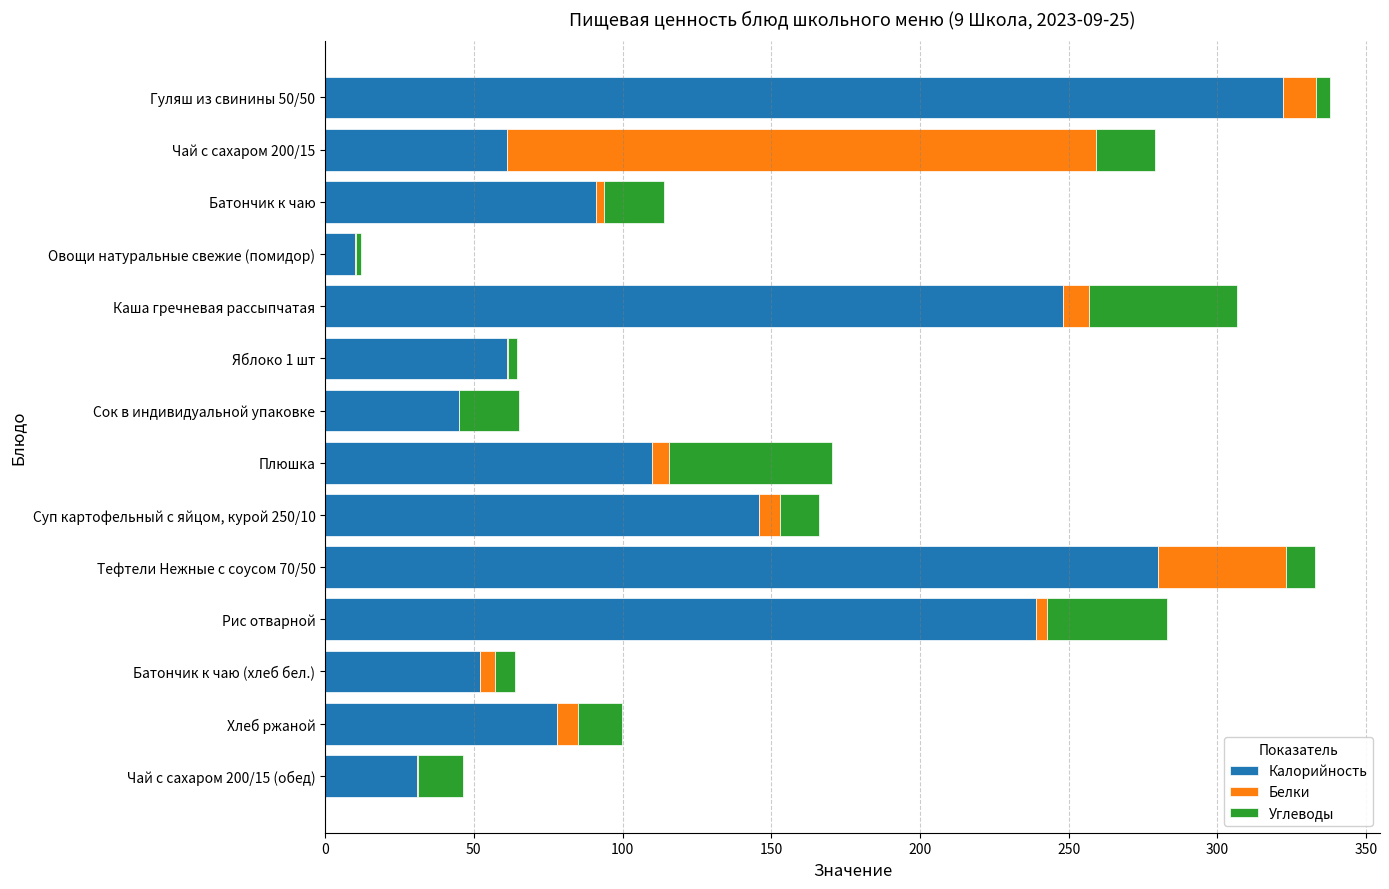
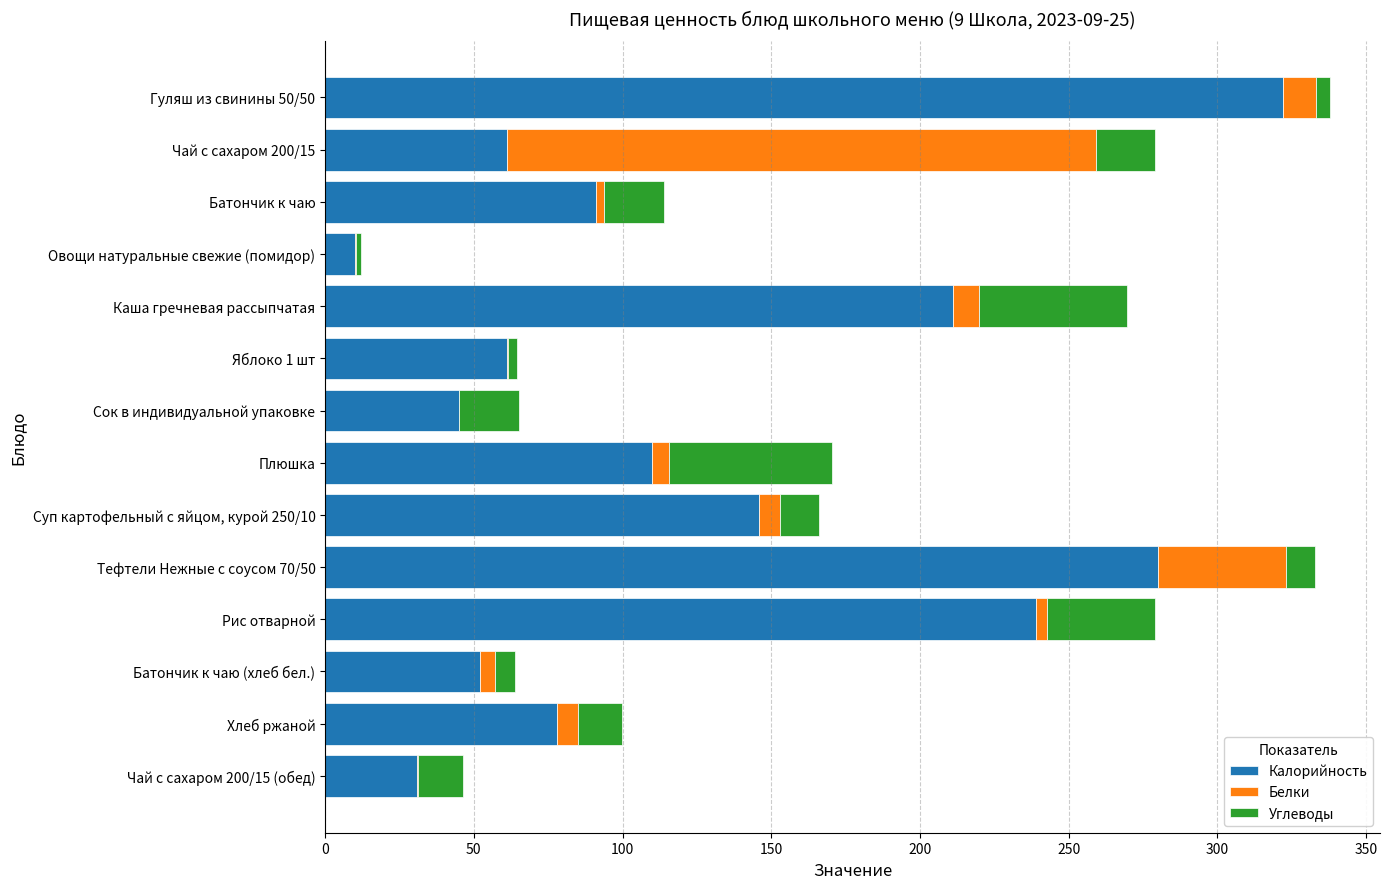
Калорийность, Каша гречневая рассыпчатая: 248 -> 211
Углеводы, Рис отварной: 40 -> 36
